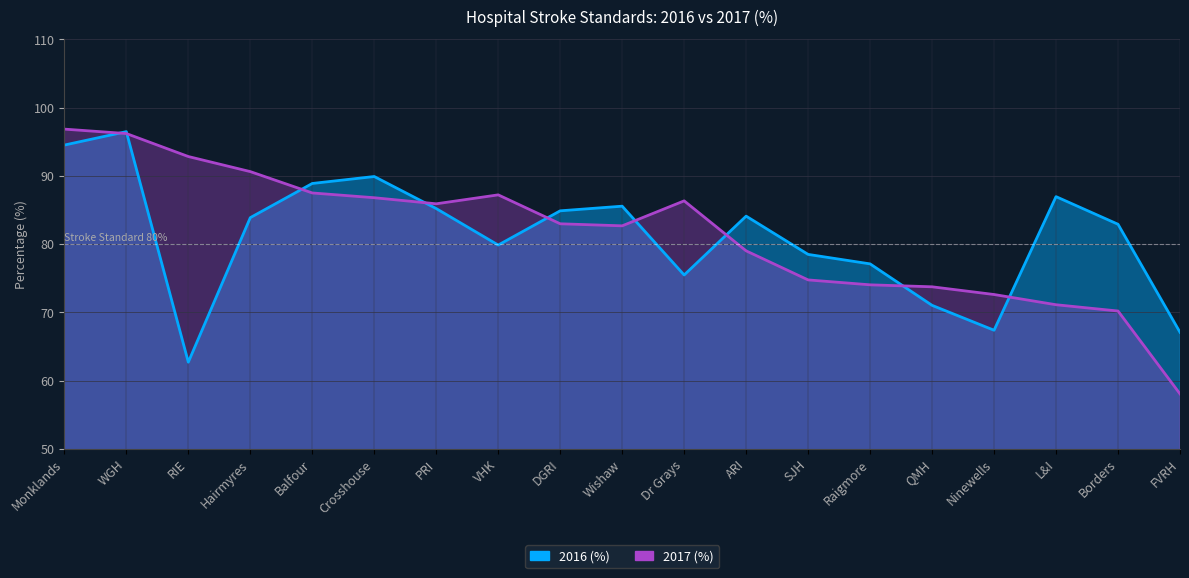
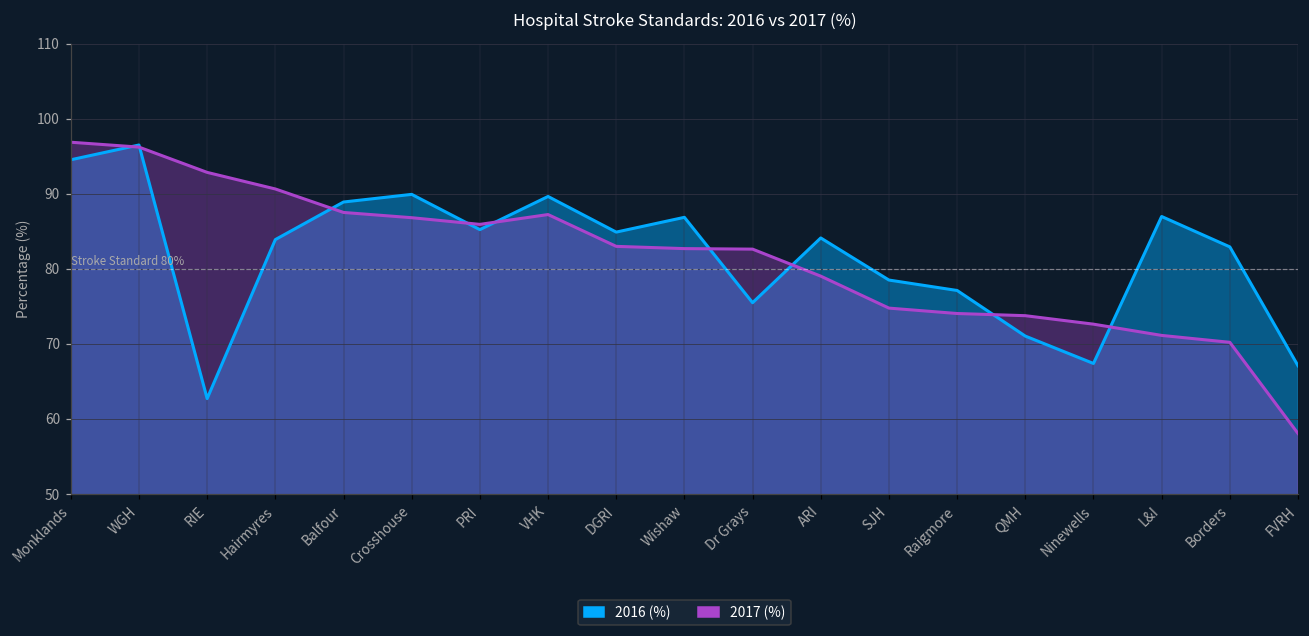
2016 (%), VHK: 80 -> 90
2016 (%), Wishaw: 86 -> 87
2017 (%), Dr Grays: 86 -> 83
